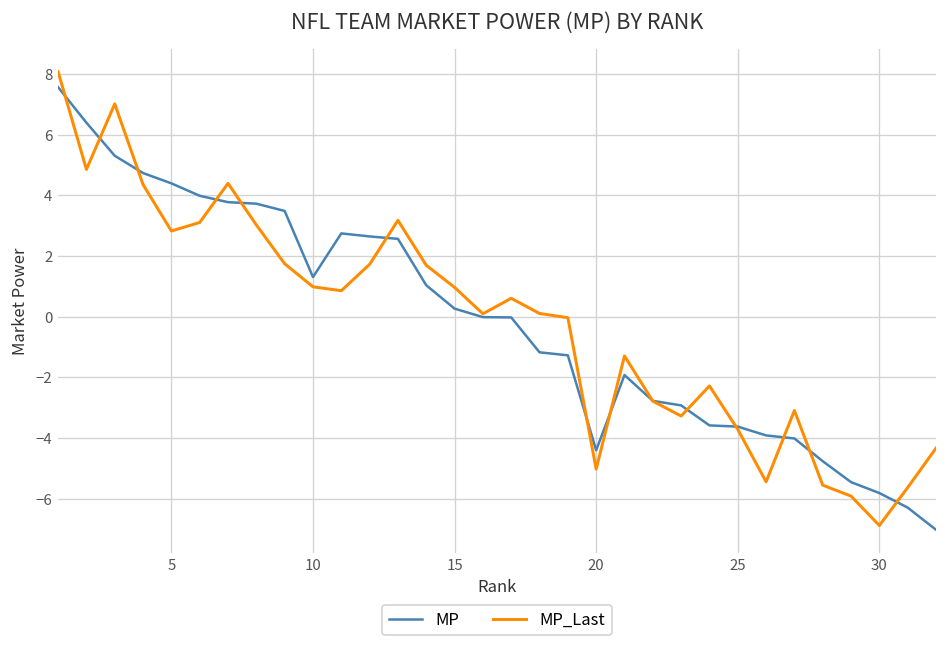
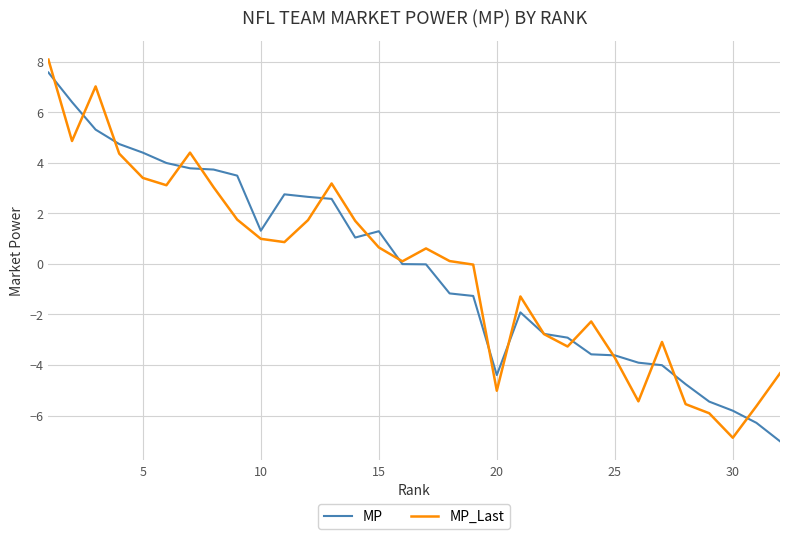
MP_Last, 5: 2.8 -> 3.4
MP, 15: 0.3 -> 1.3
MP_Last, 15: 1.0 -> 0.7
